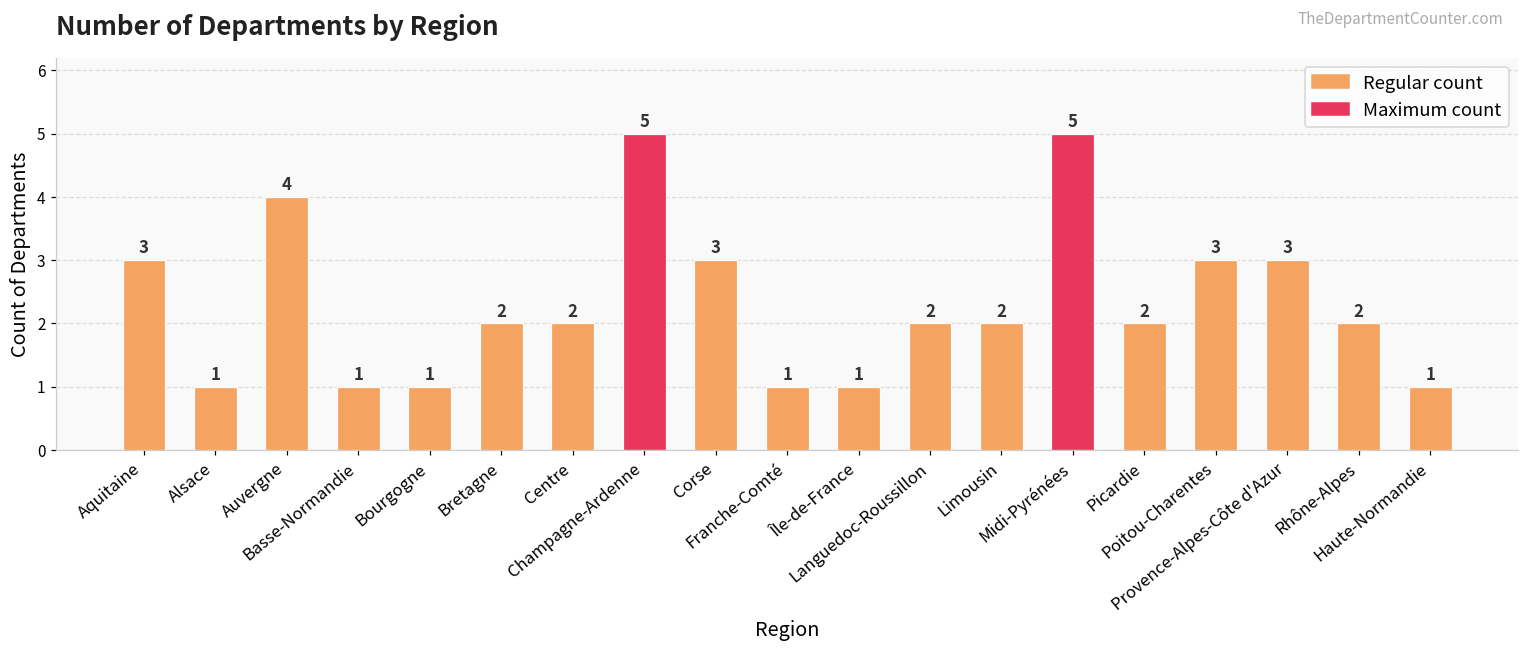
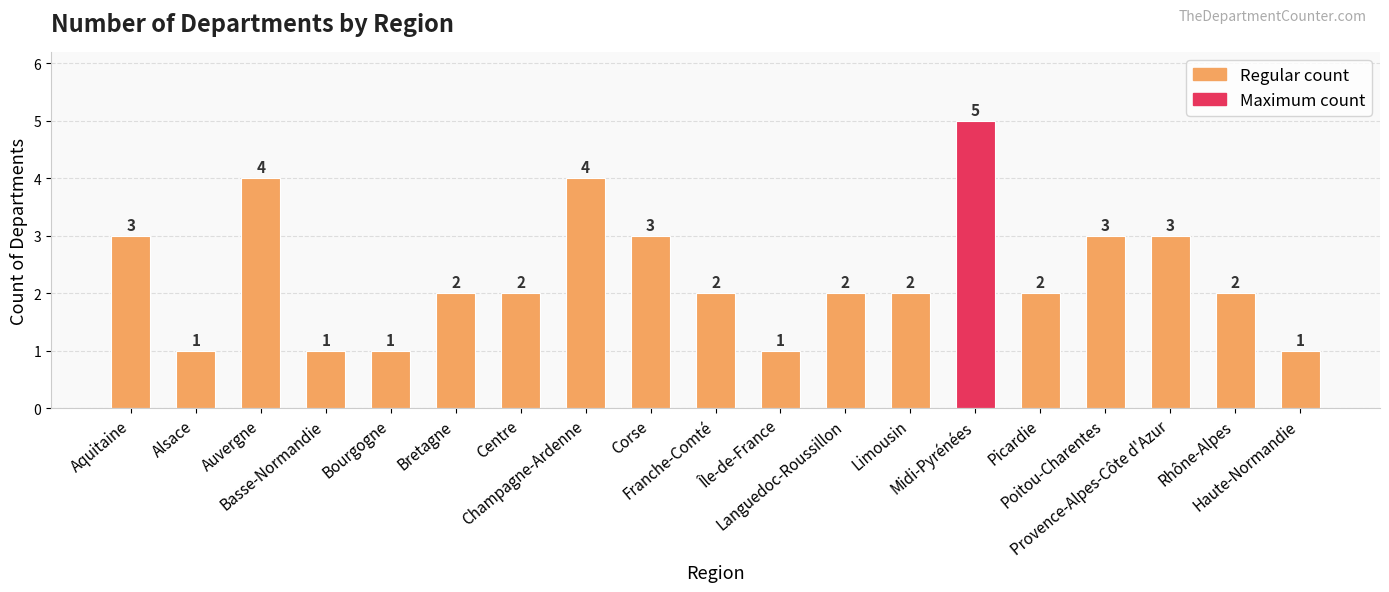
Champagne-Ardenne: 5 -> 4
Franche-Comté: 1 -> 2
